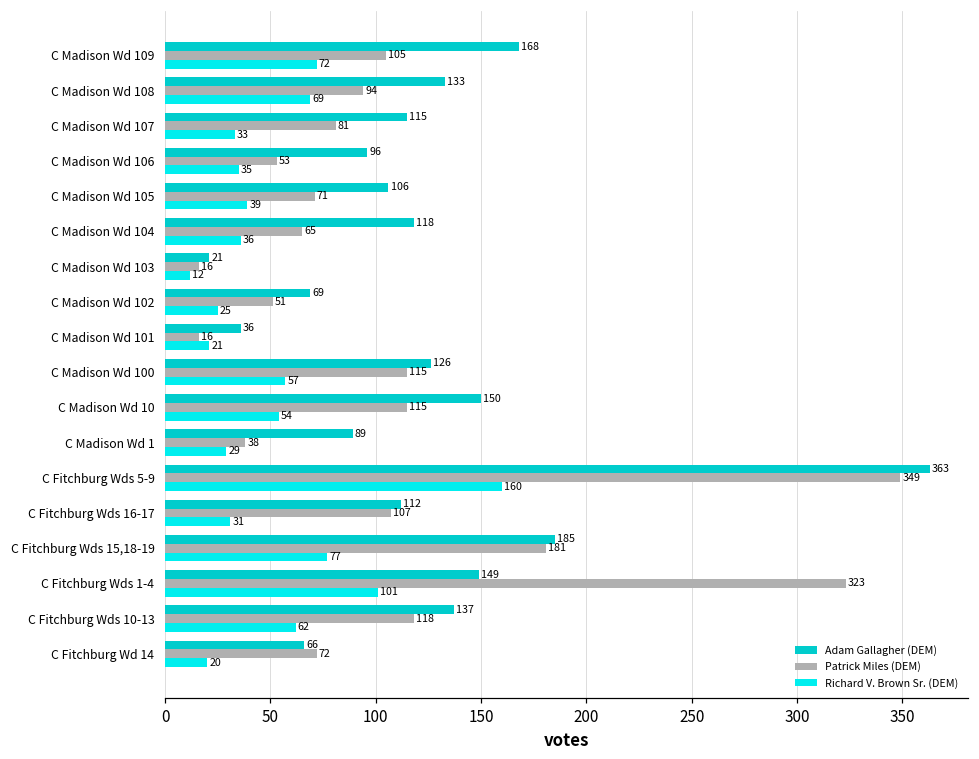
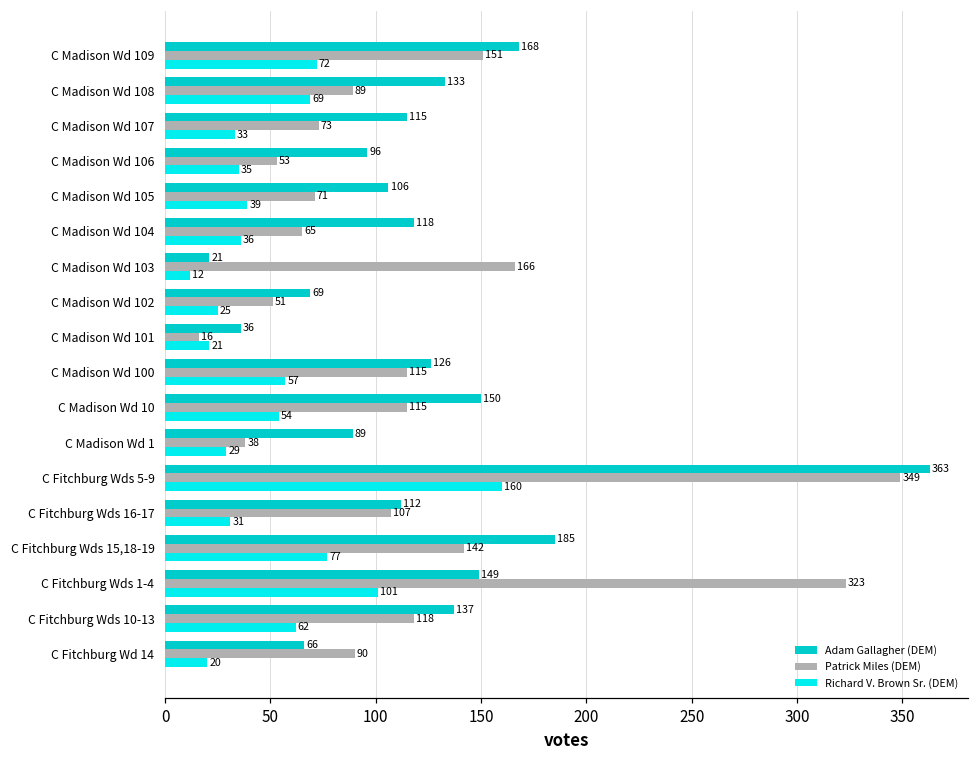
Patrick Miles (DEM), C Madison Wd 109: 105 -> 151
Patrick Miles (DEM), C Madison Wd 108: 94 -> 89
Patrick Miles (DEM), C Madison Wd 107: 81 -> 73
Patrick Miles (DEM), C Madison Wd 103: 16 -> 166
Patrick Miles (DEM), C Fitchburg Wds 15,18-19: 181 -> 142
Patrick Miles (DEM), C Fitchburg Wd 14: 72 -> 90
